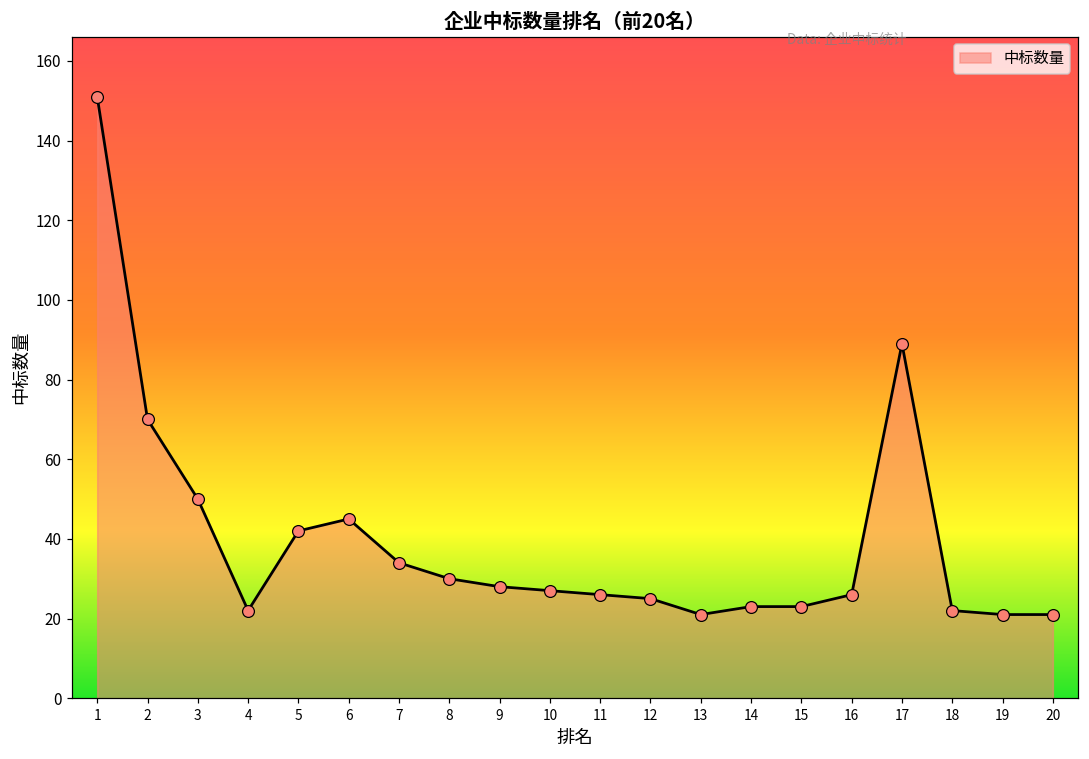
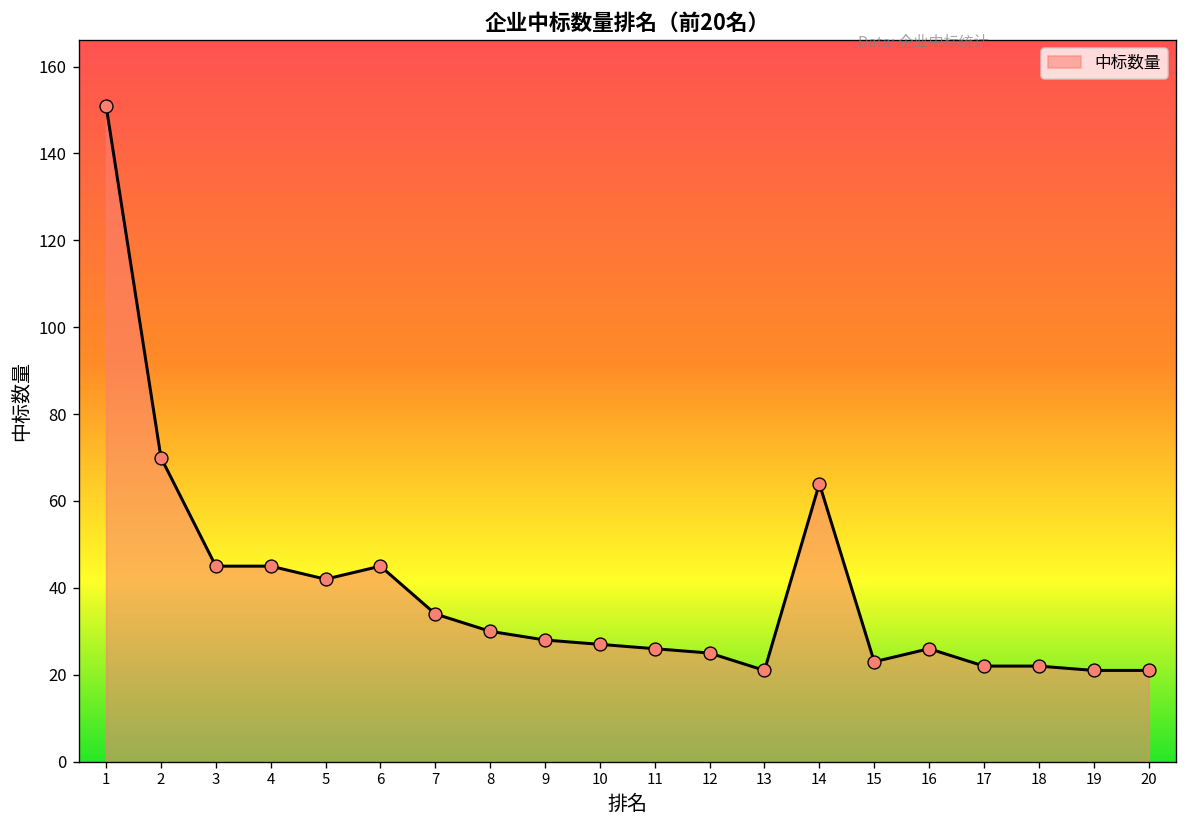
3: 50 -> 45
4: 22 -> 45
14: 23 -> 64
17: 89 -> 22
